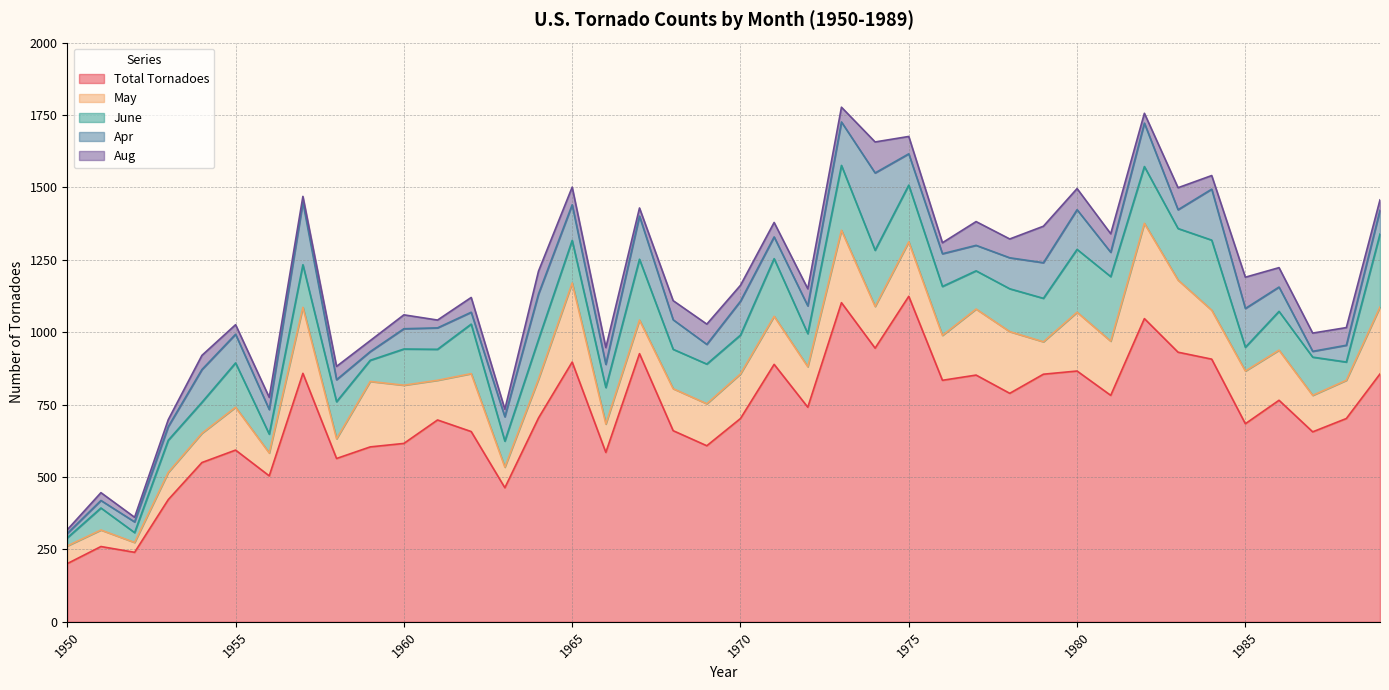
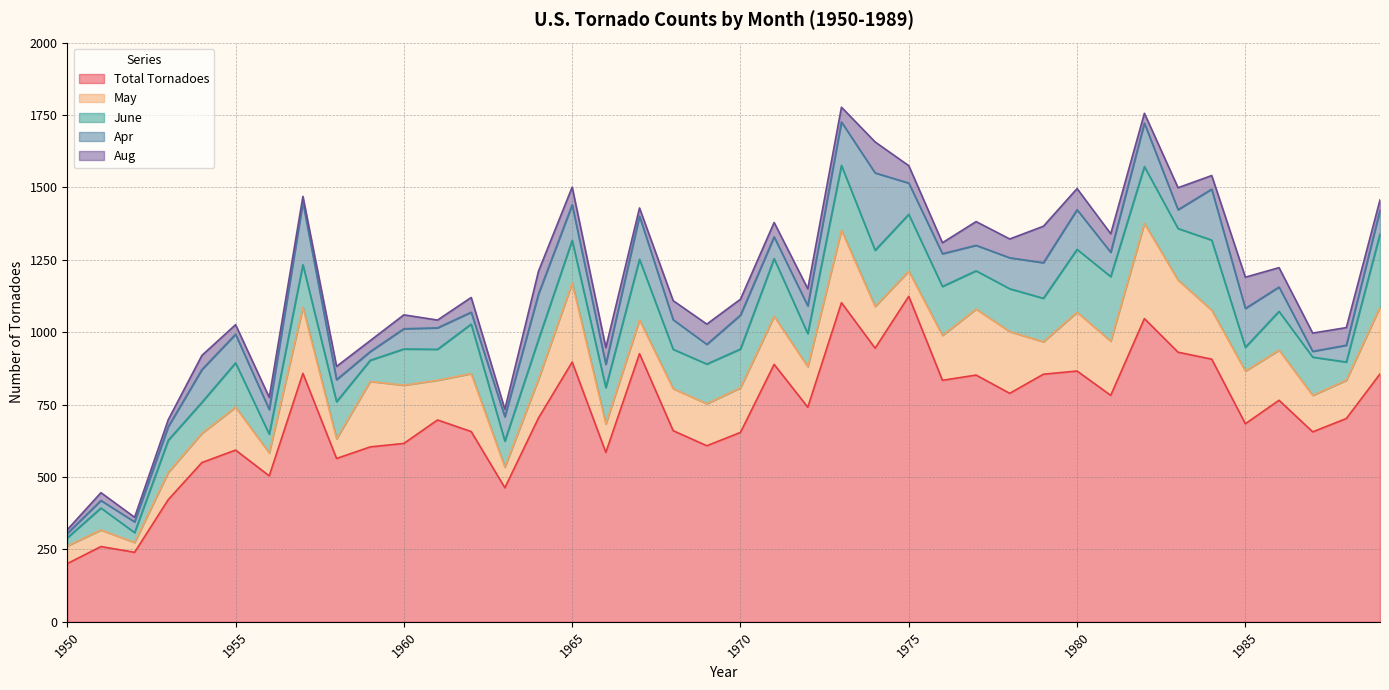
Total Tornadoes, 1970: 700 -> 650
May, 1975: 190 -> 90
